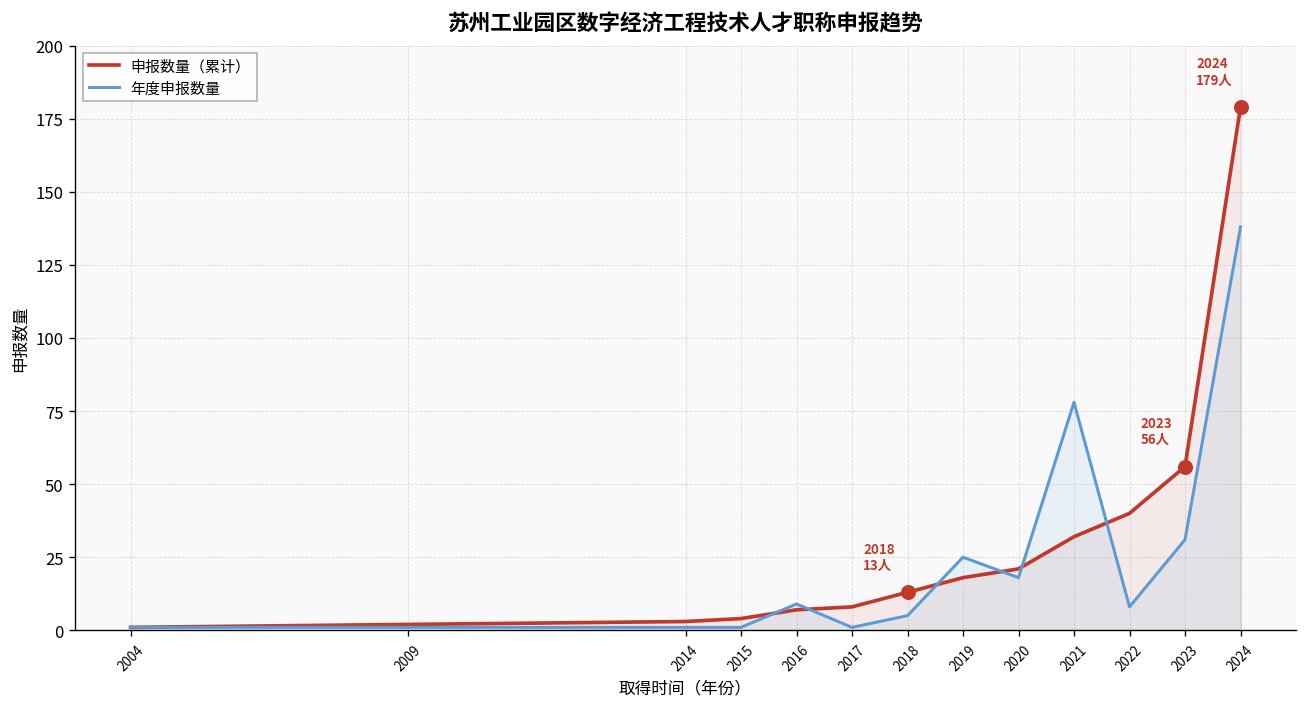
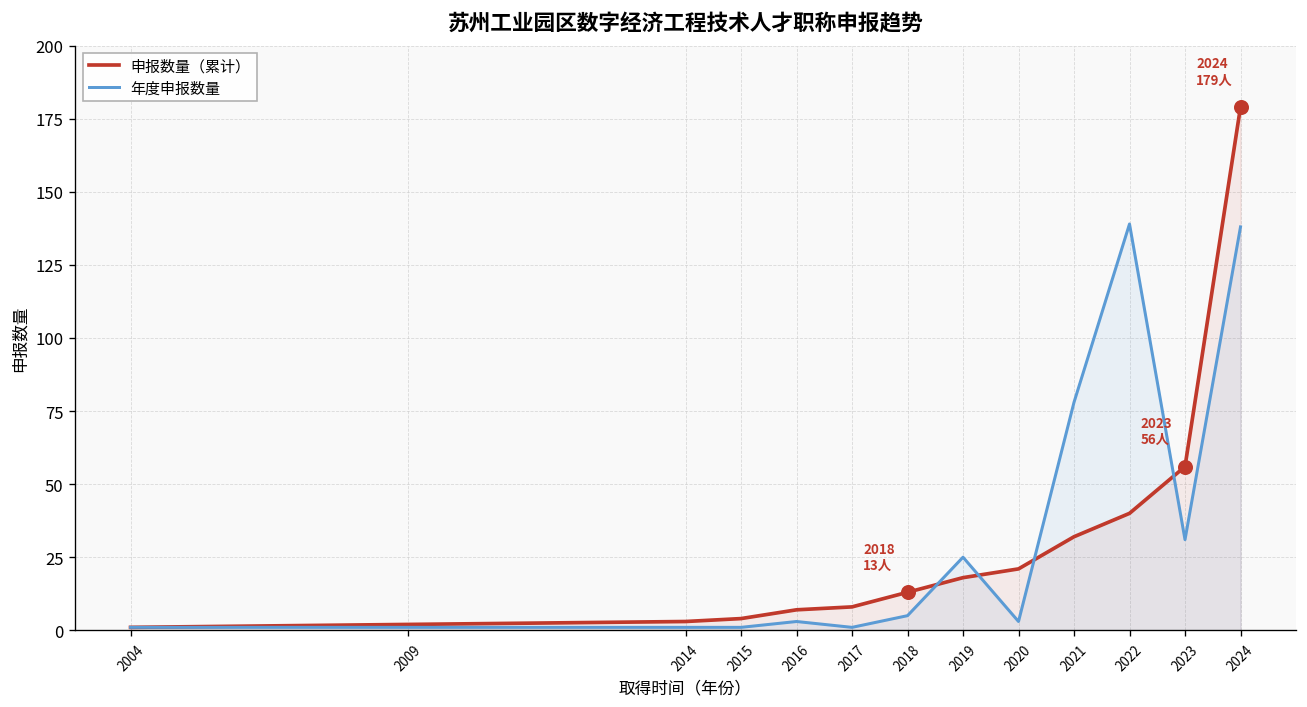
年度申报数量, 2016: 9 -> 3
年度申报数量, 2020: 18 -> 3
年度申报数量, 2022: 8 -> 139
